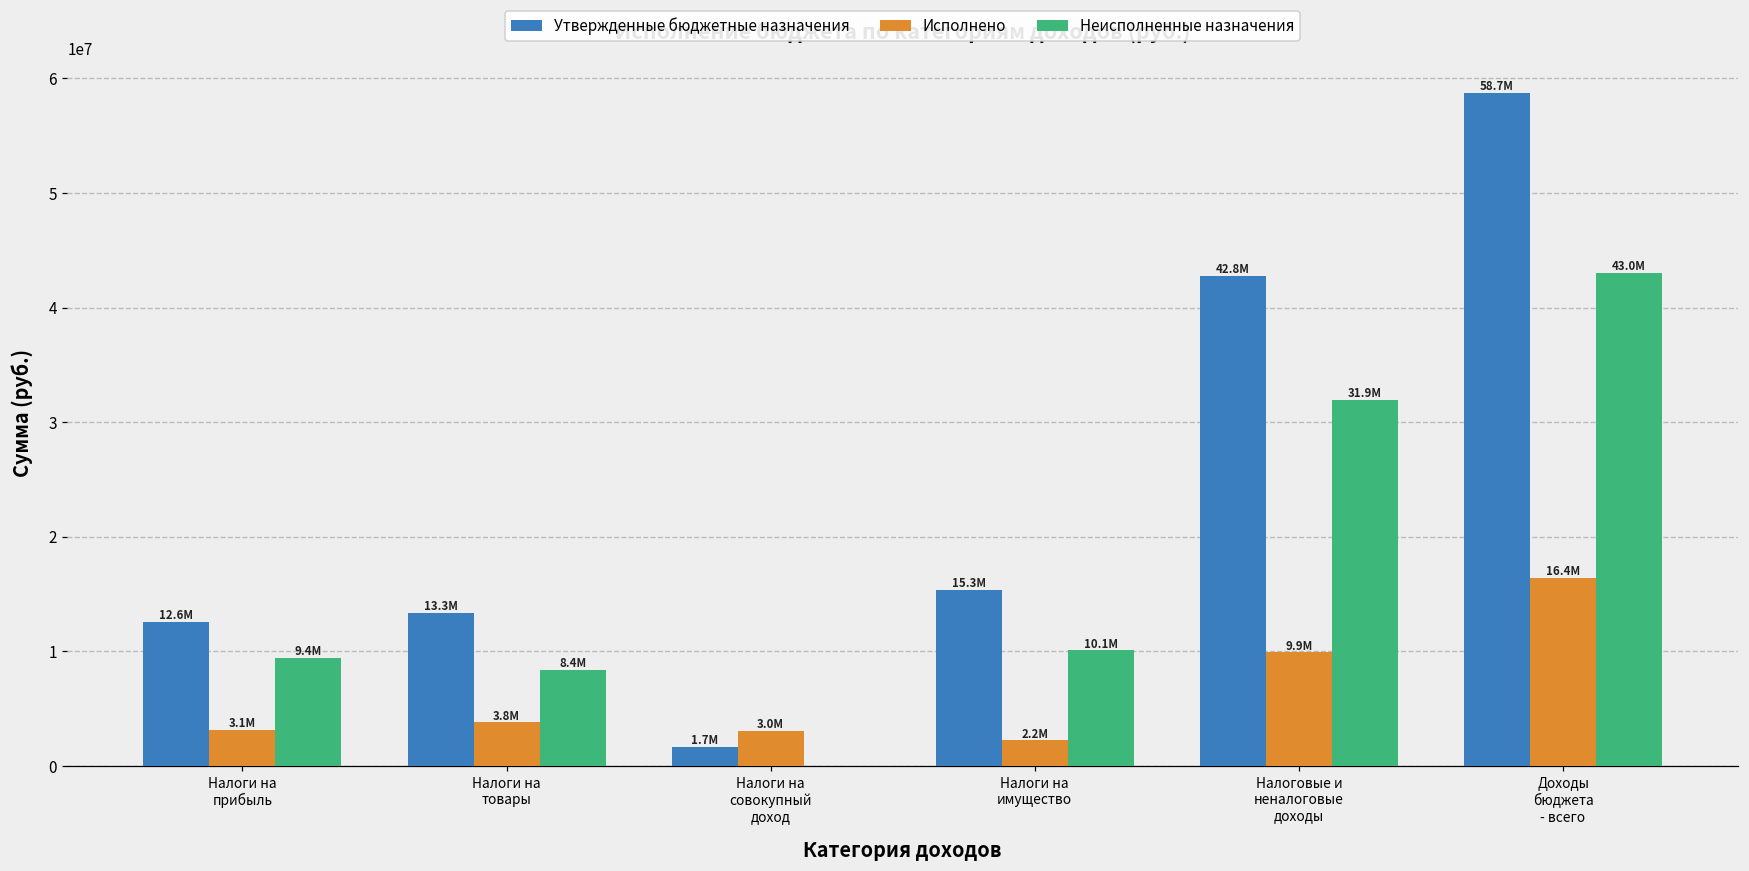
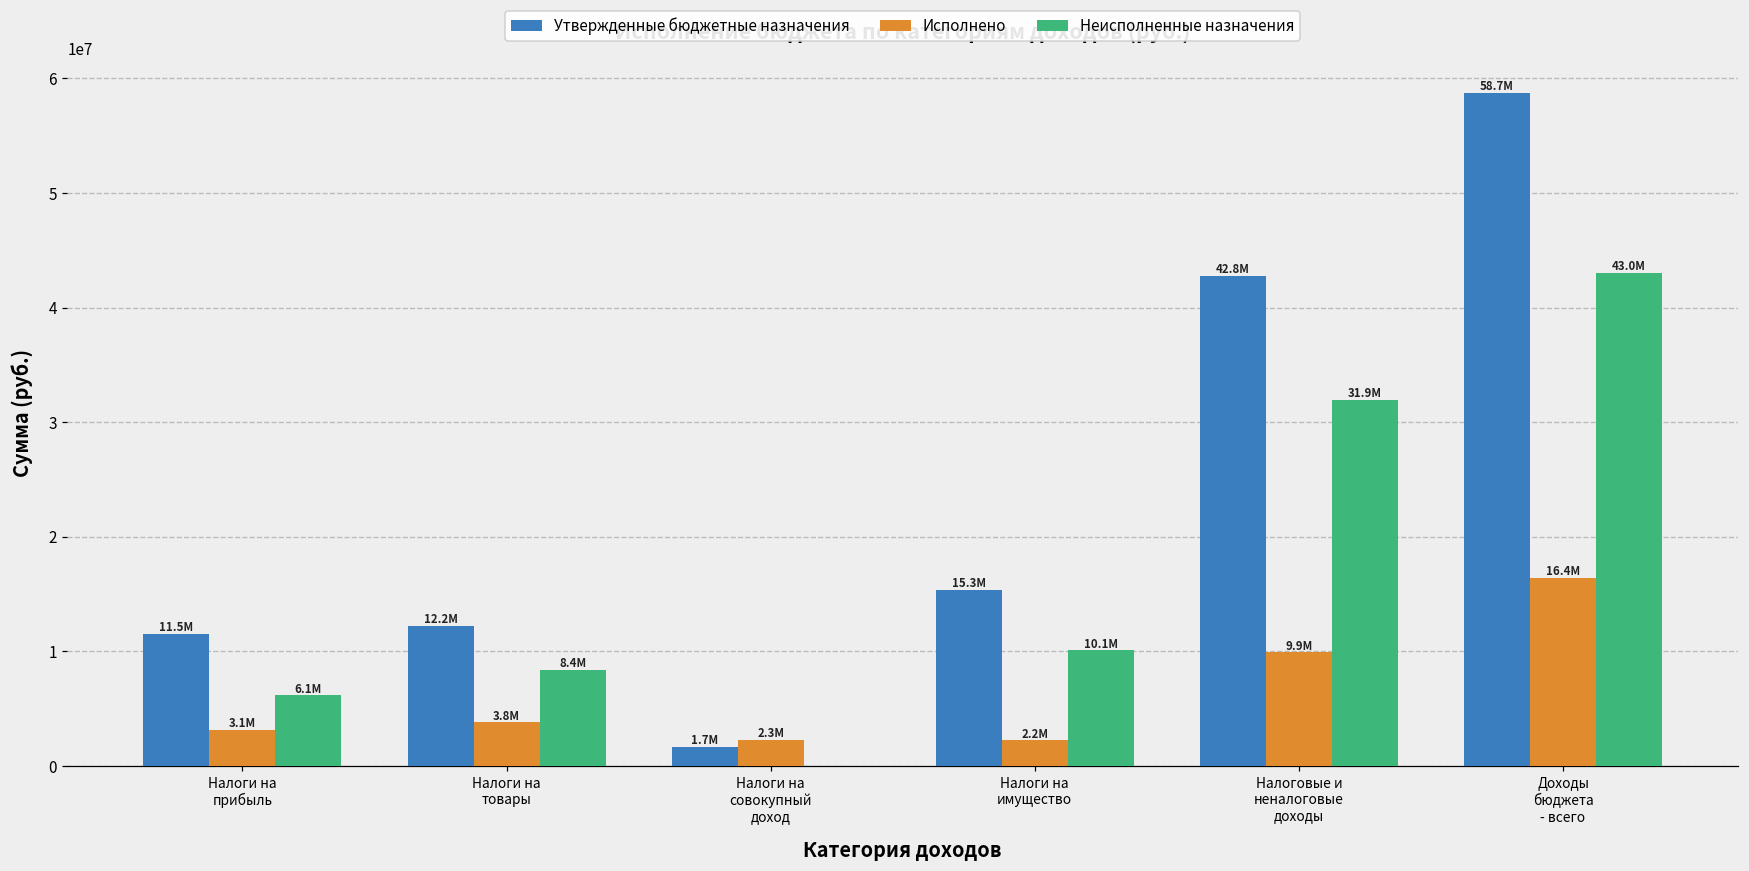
Утвержденные бюджетные назначения, Налоги на прибыль: 12.6M -> 11.5M
Неисполненные назначения, Налоги на прибыль: 9.4M -> 6.1M
Утвержденные бюджетные назначения, Налоги на товары: 13.3M -> 12.2M
Исполнено, Налоги на совокупный доход: 3.0M -> 2.3M
